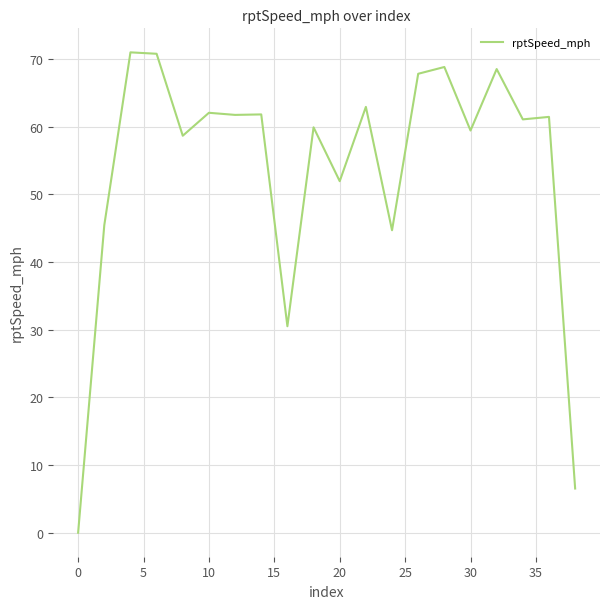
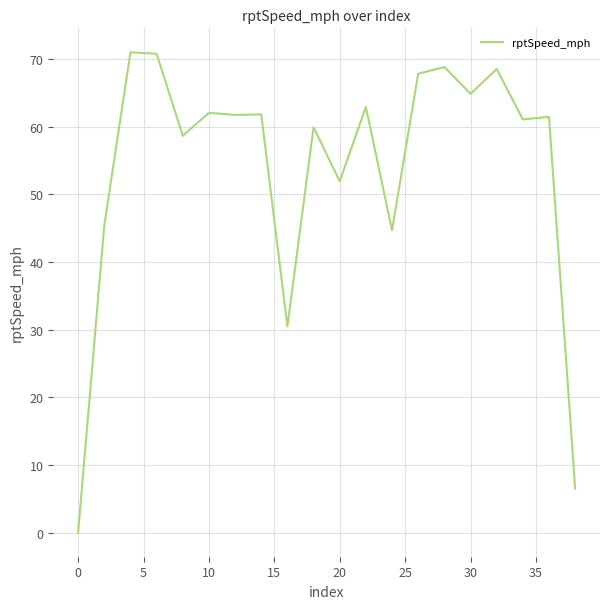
30: 59 -> 65
